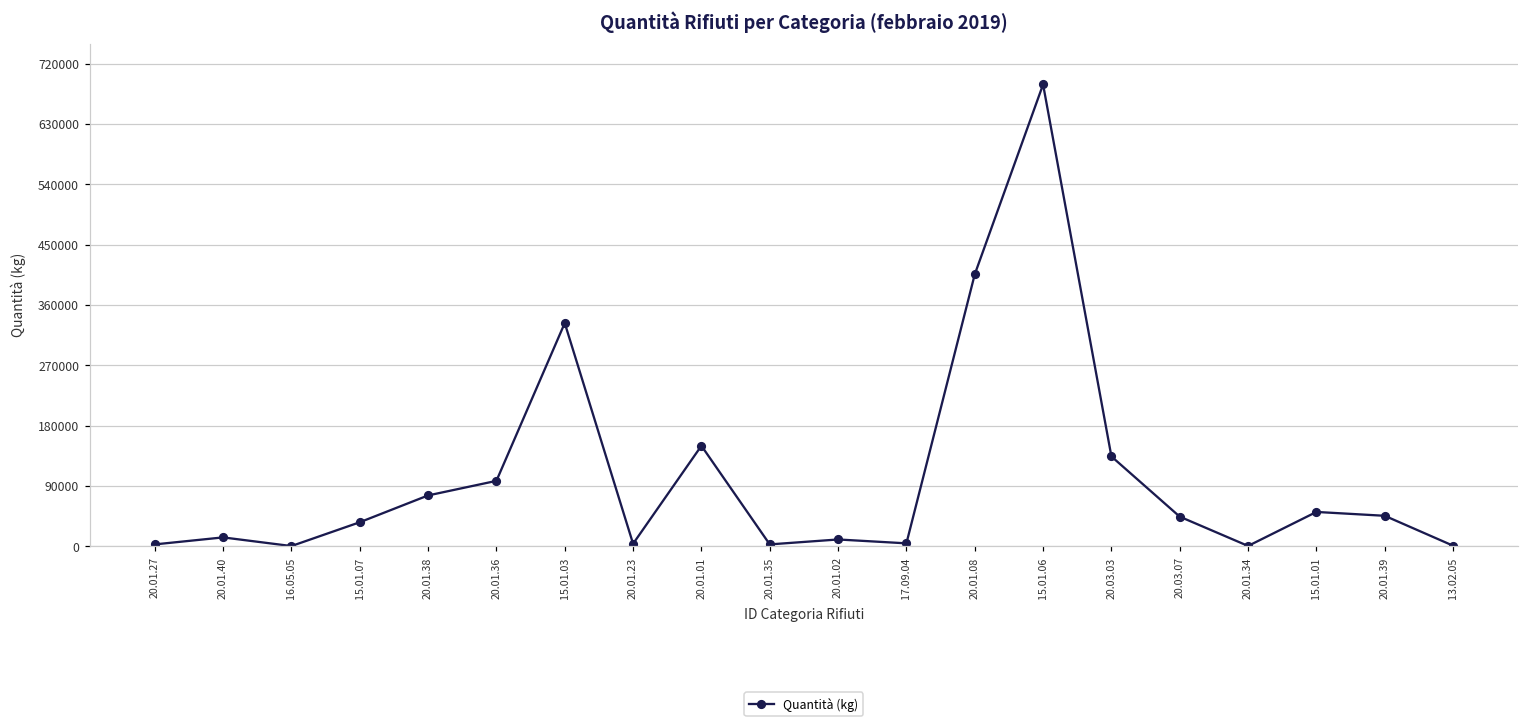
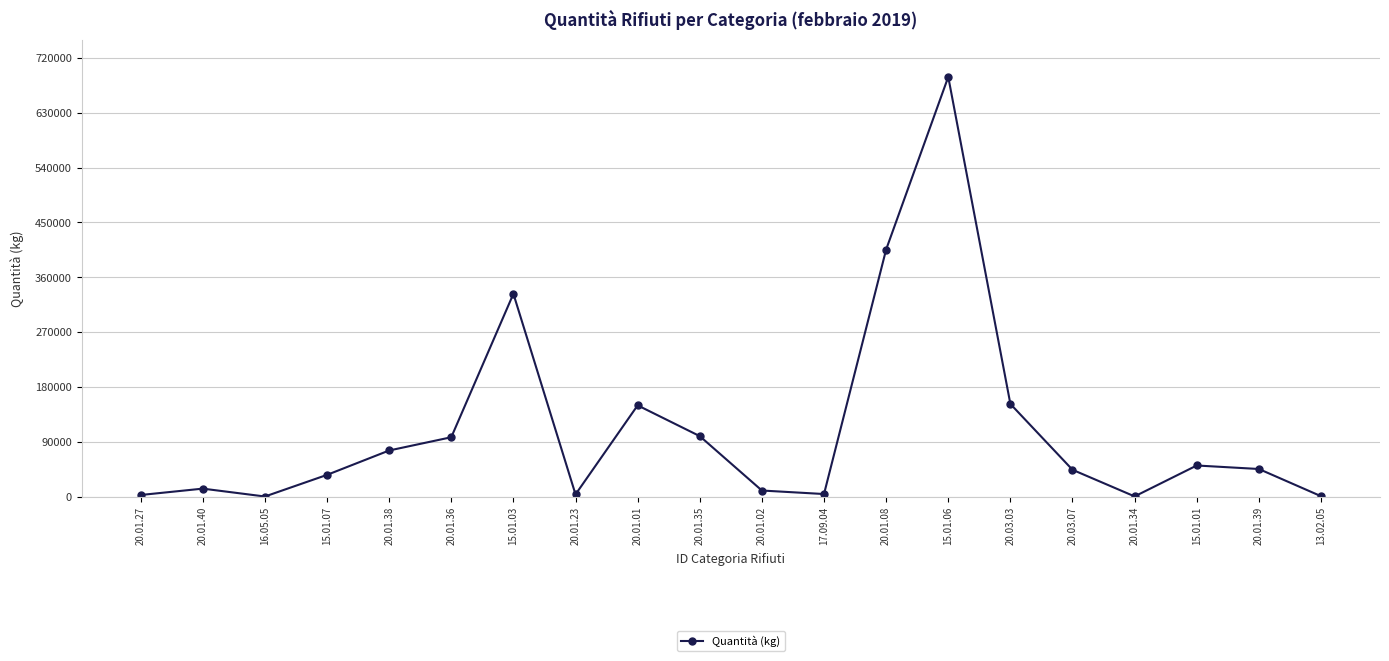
20.01.35: 0 -> 100000
20.03.03: 130000 -> 150000
